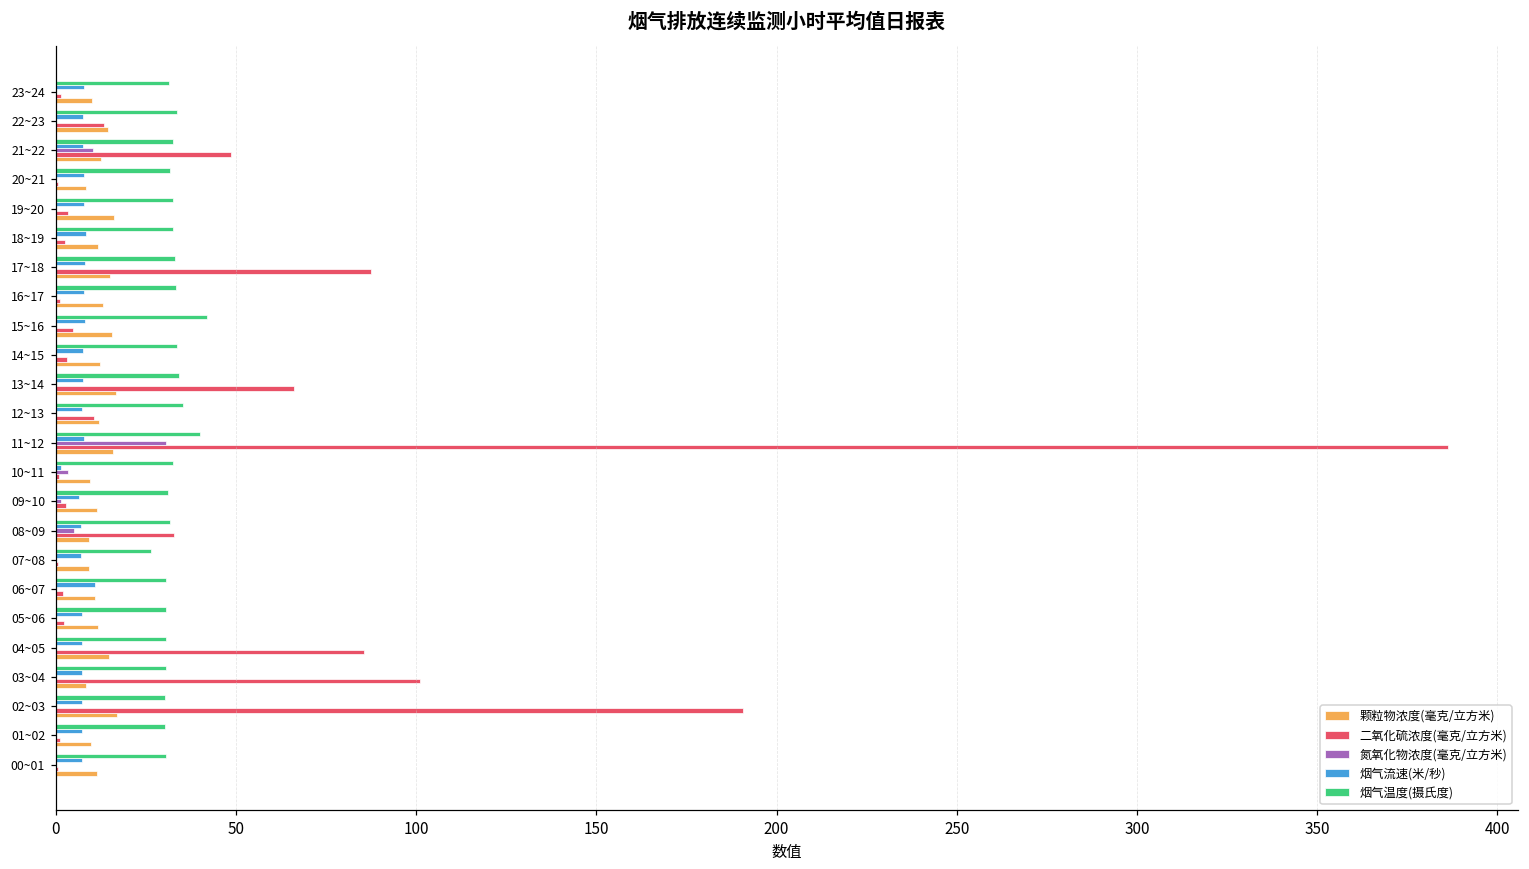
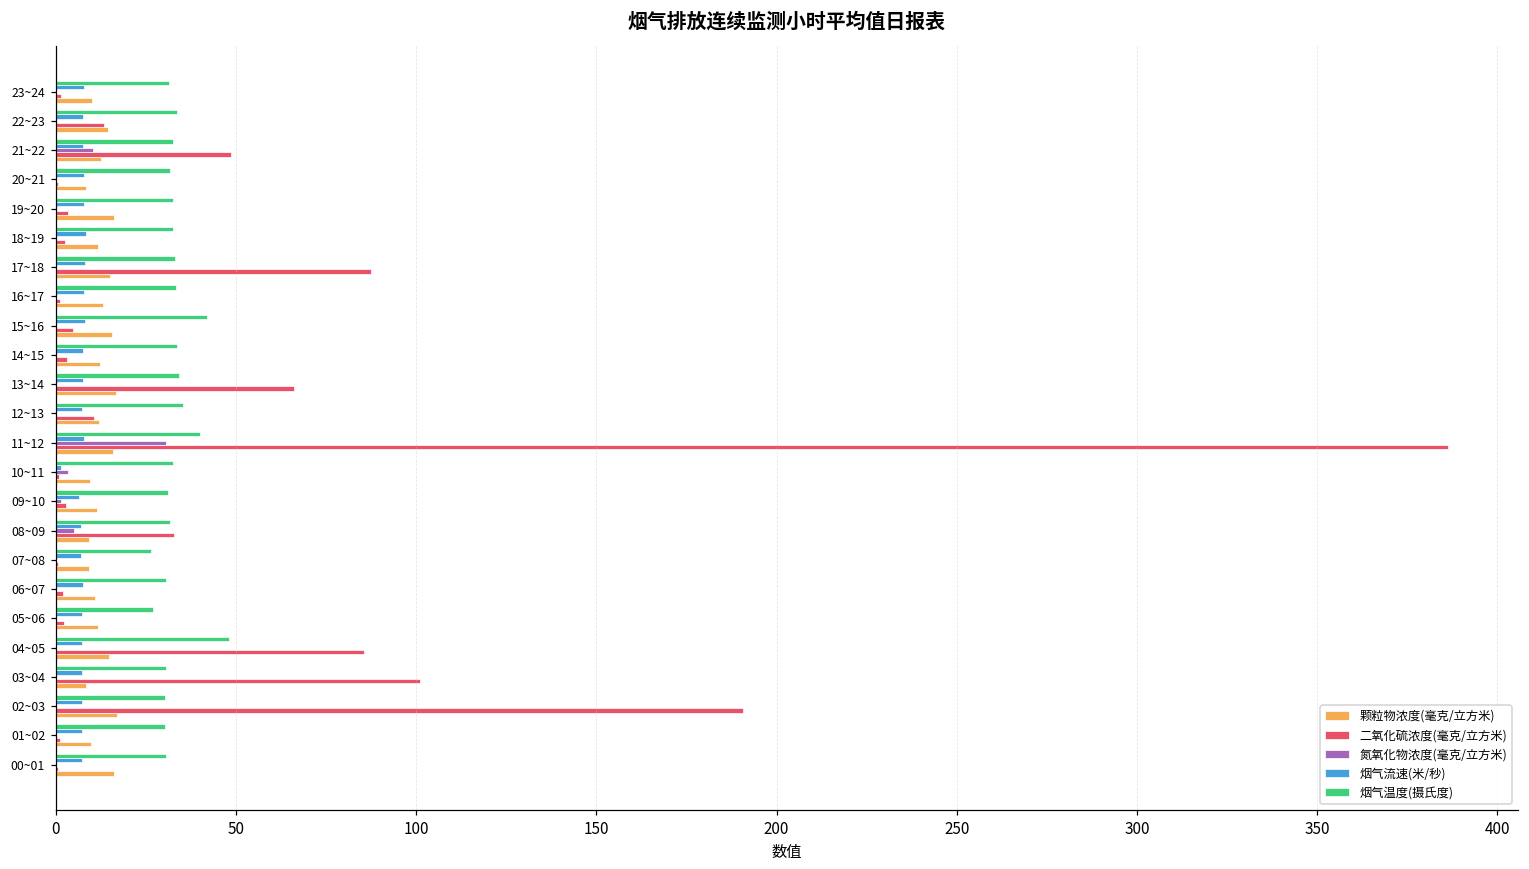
烟气流速(米/秒), 06~07: 11 -> 7
烟气温度(摄氏度), 05~06: 31 -> 27
烟气温度(摄氏度), 04~05: 31 -> 48
颗粒物浓度(毫克/立方米), 00~01: 11 -> 16
